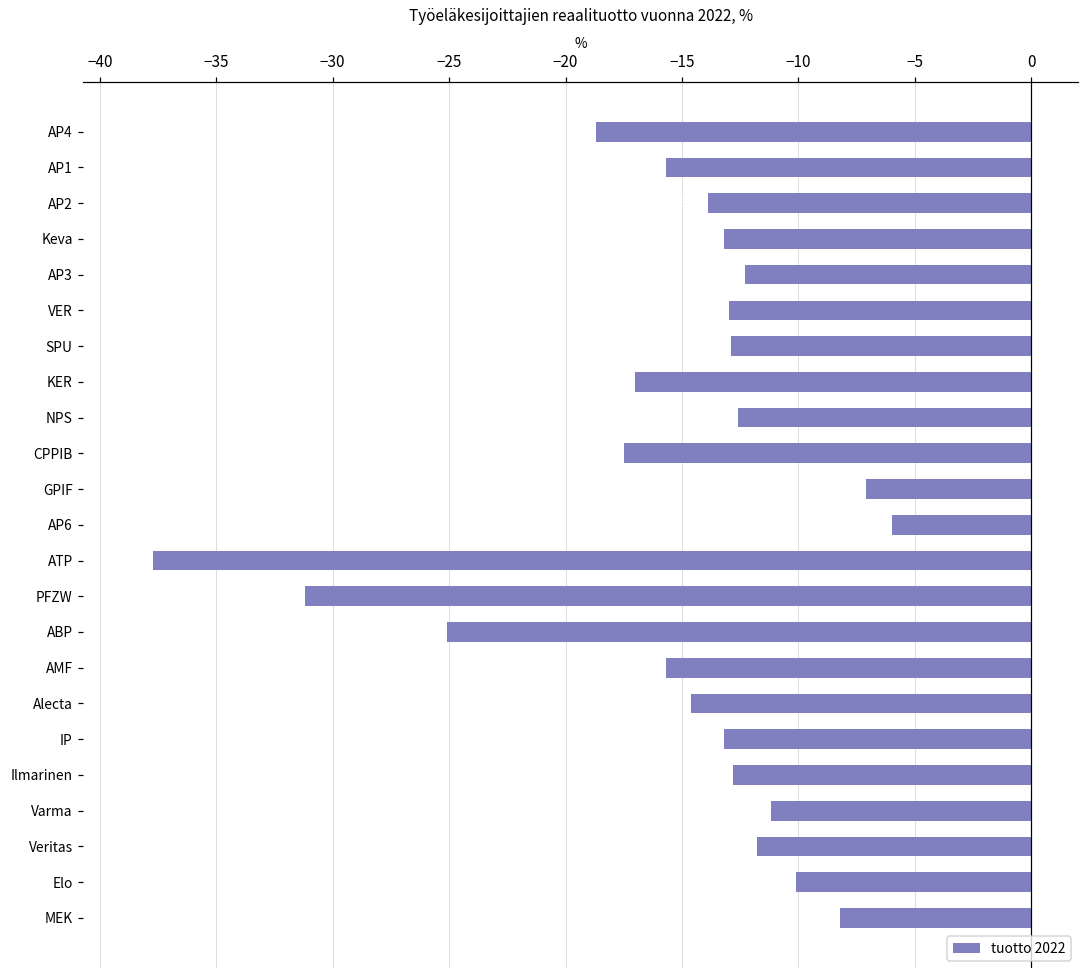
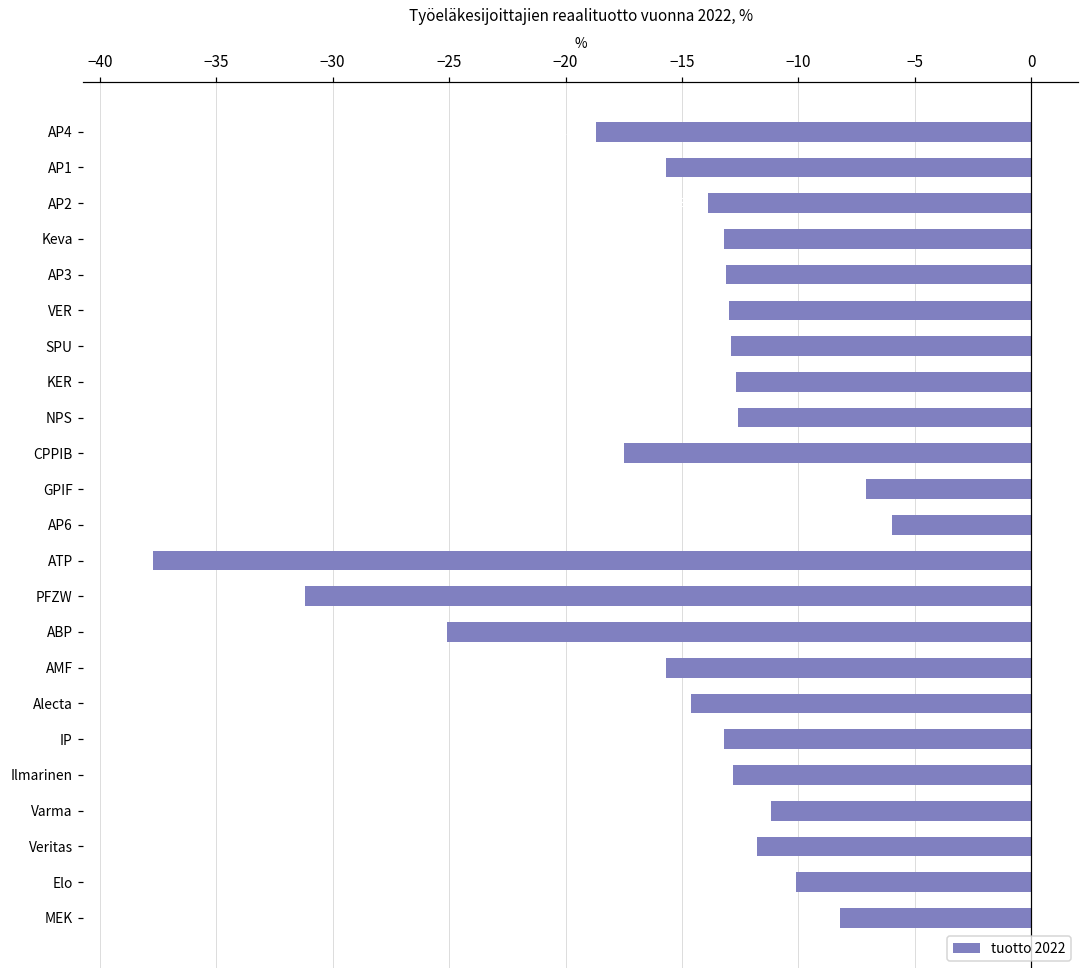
AP3: -12.3 -> -13.1
KER: -17.0 -> -12.7
